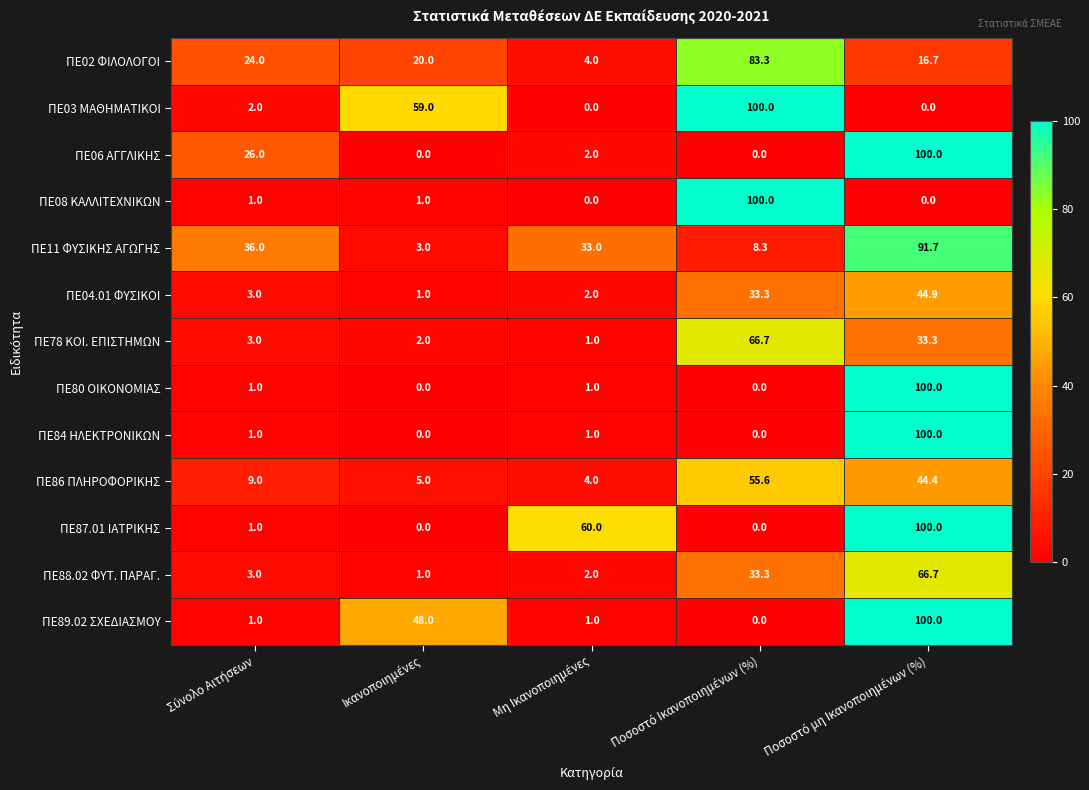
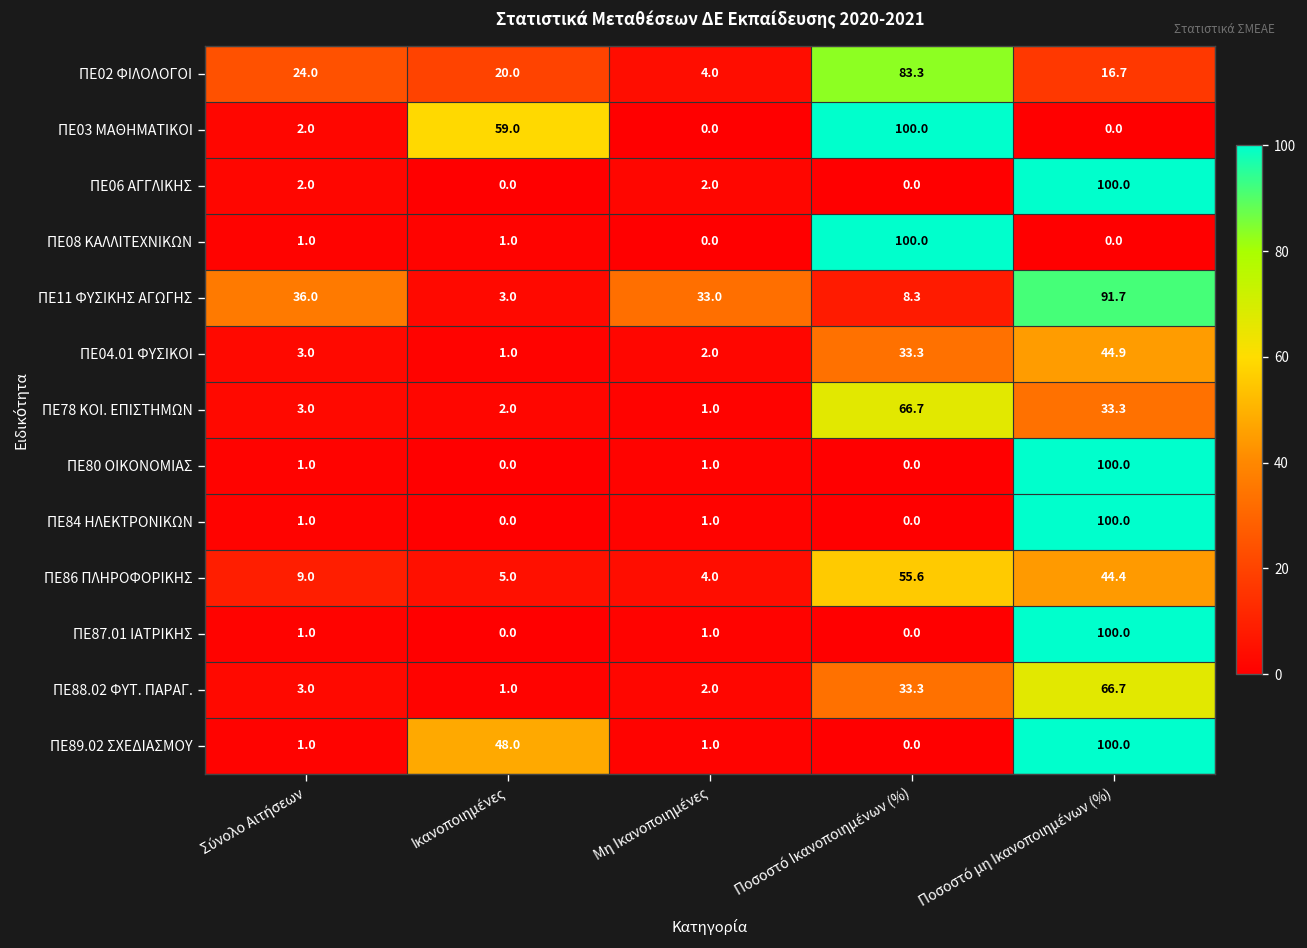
ΠΕ06 ΑΓΓΛΙΚΗΣ, Σύνολο Αιτήσεων: 26.0 -> 2.0
ΠΕ87.01 ΙΑΤΡΙΚΗΣ, Μη Ικανοποιημένες: 60.0 -> 1.0
